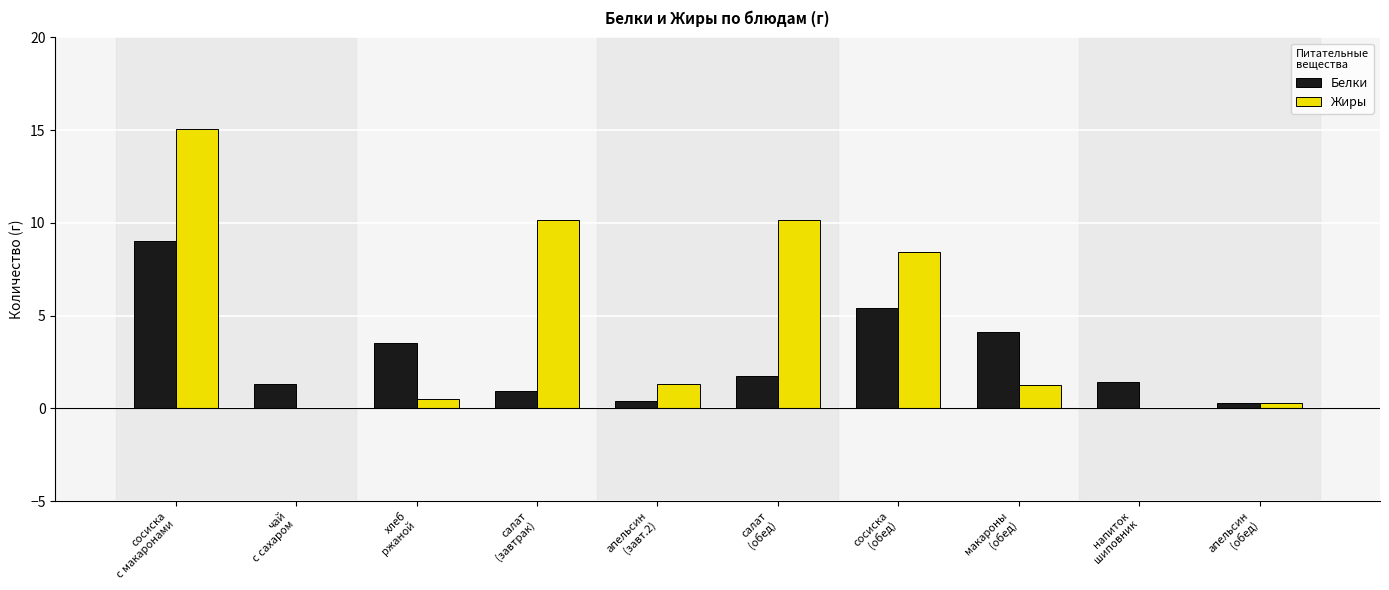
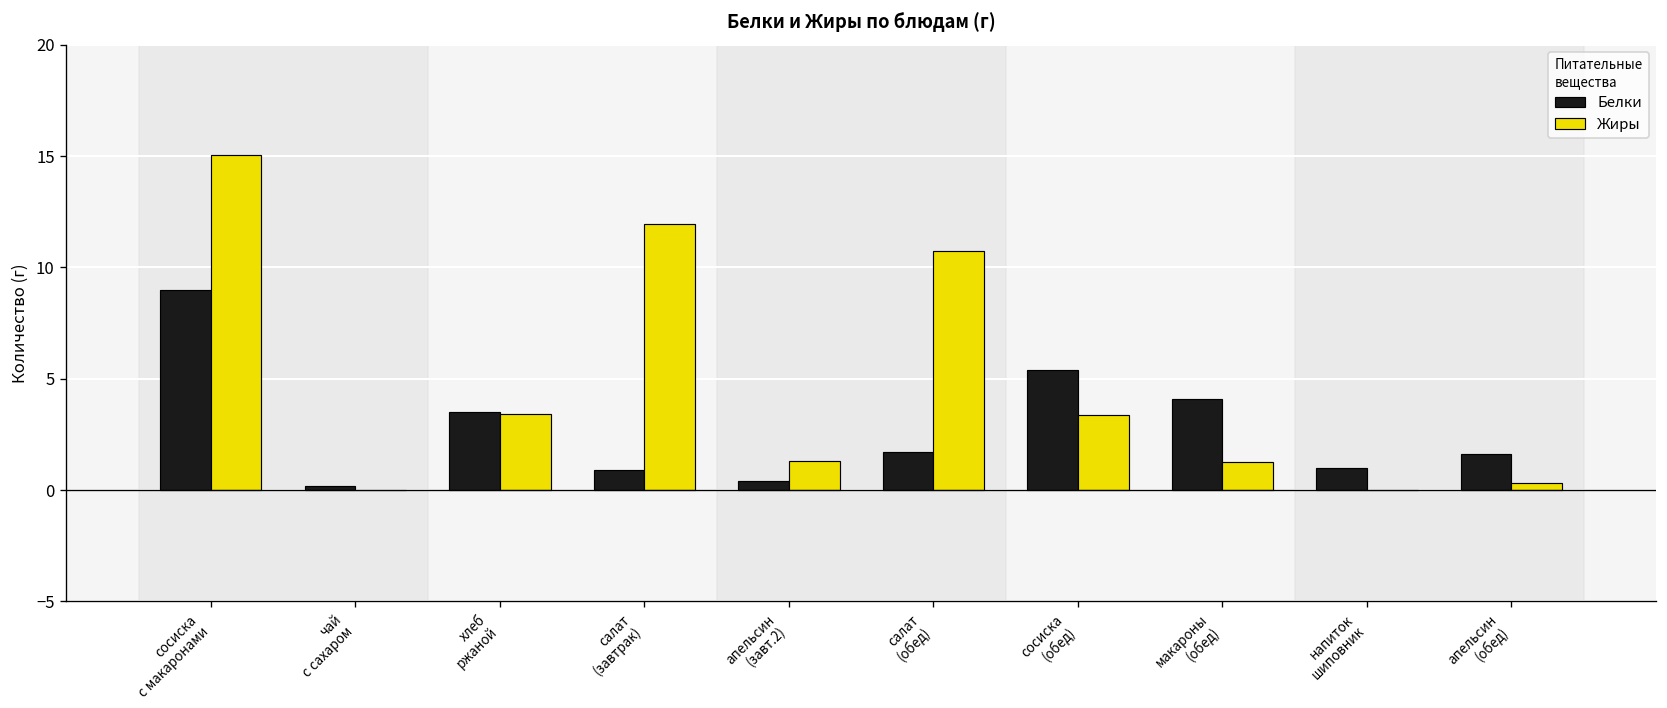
Белки, чай с сахаром: 1.3 -> 0.2
Жиры, хлеб ржаной: 0.5 -> 3.4
Жиры, салат (завтрак): 10.1 -> 12.0
Жиры, салат (обед): 10.1 -> 10.7
Жиры, сосиска (обед): 8.4 -> 3.4
Белки, напиток шиповник: 1.4 -> 1.0
Белки, апельсин (обед): 0.3 -> 1.6
